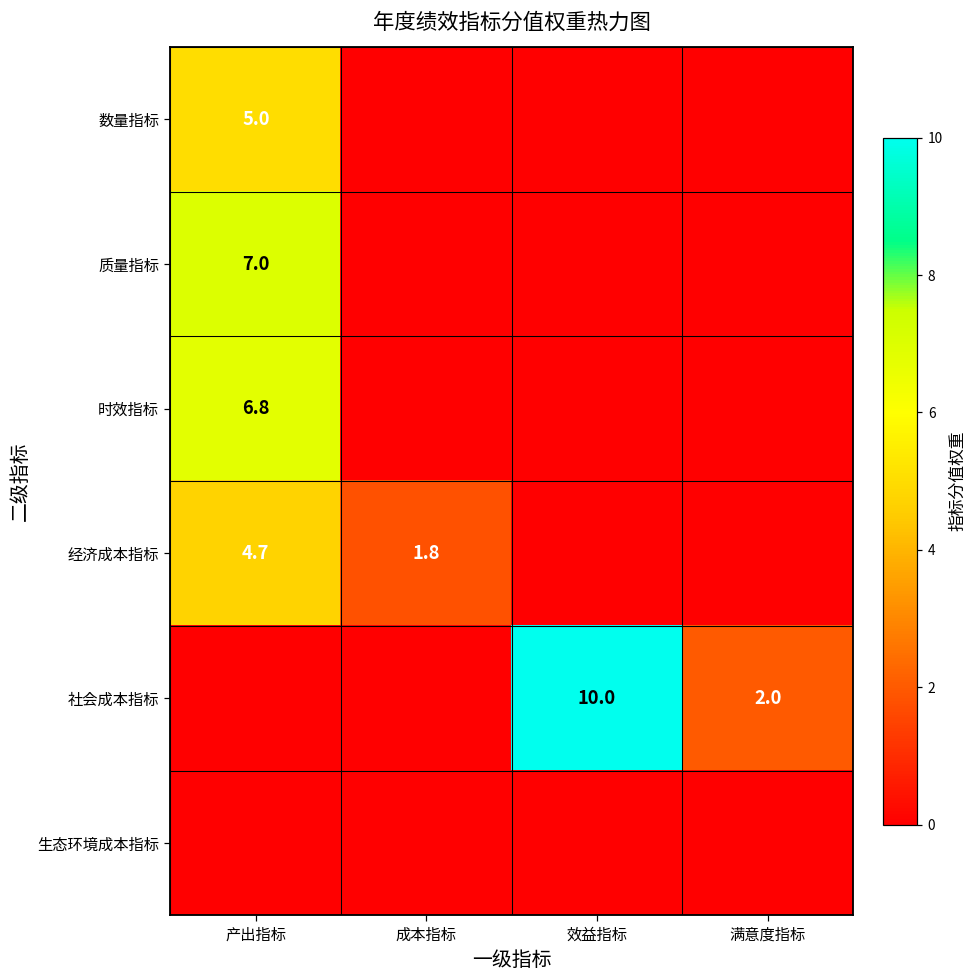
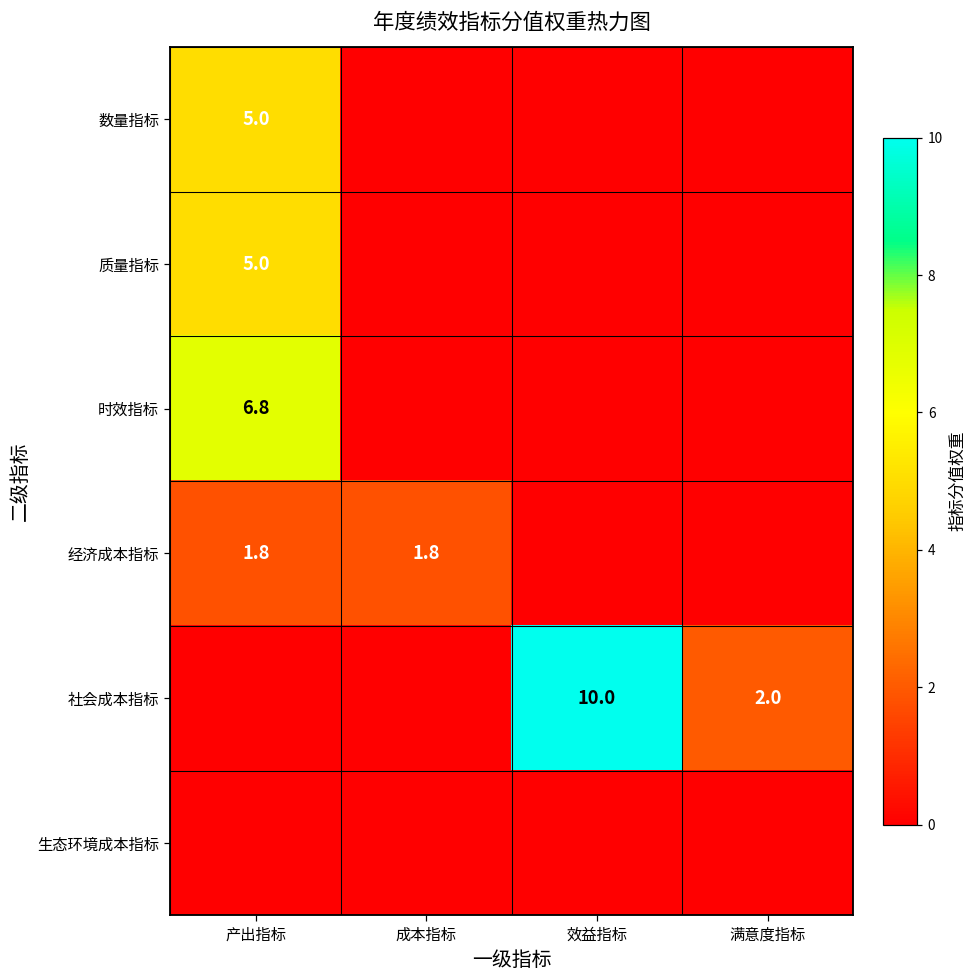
质量指标, 产出指标: 7.0 -> 5.0
经济成本指标, 产出指标: 4.7 -> 1.8
